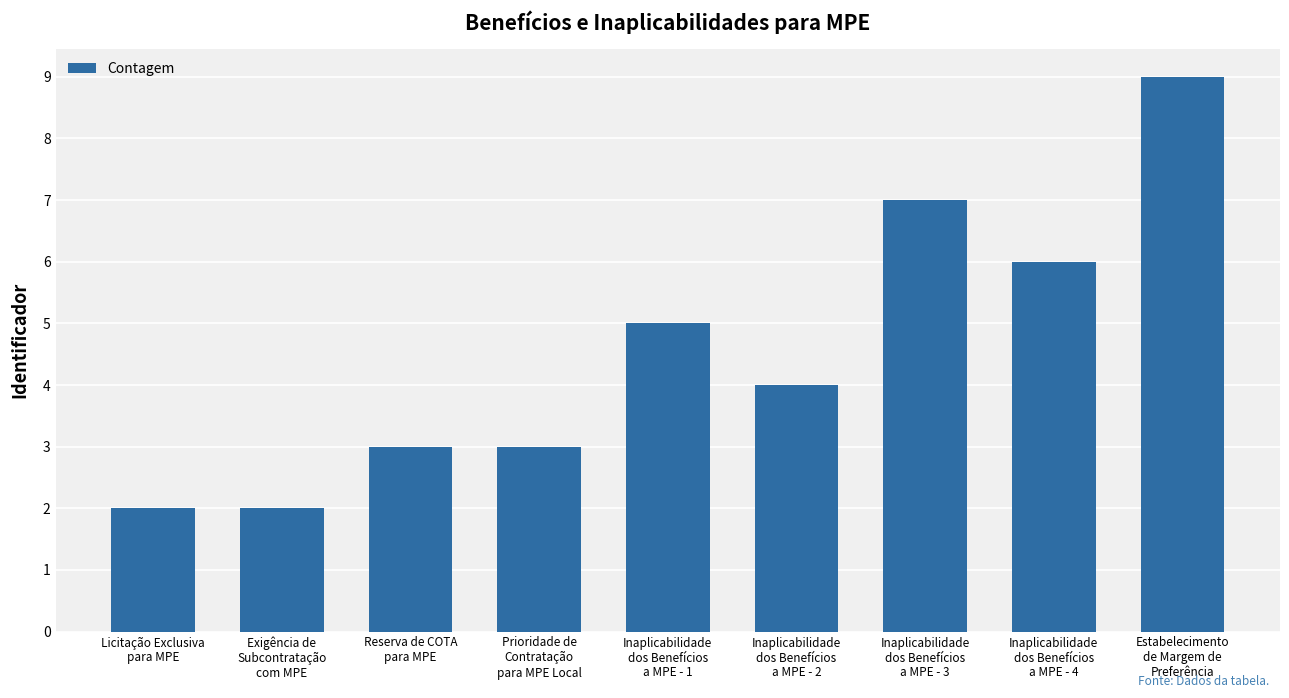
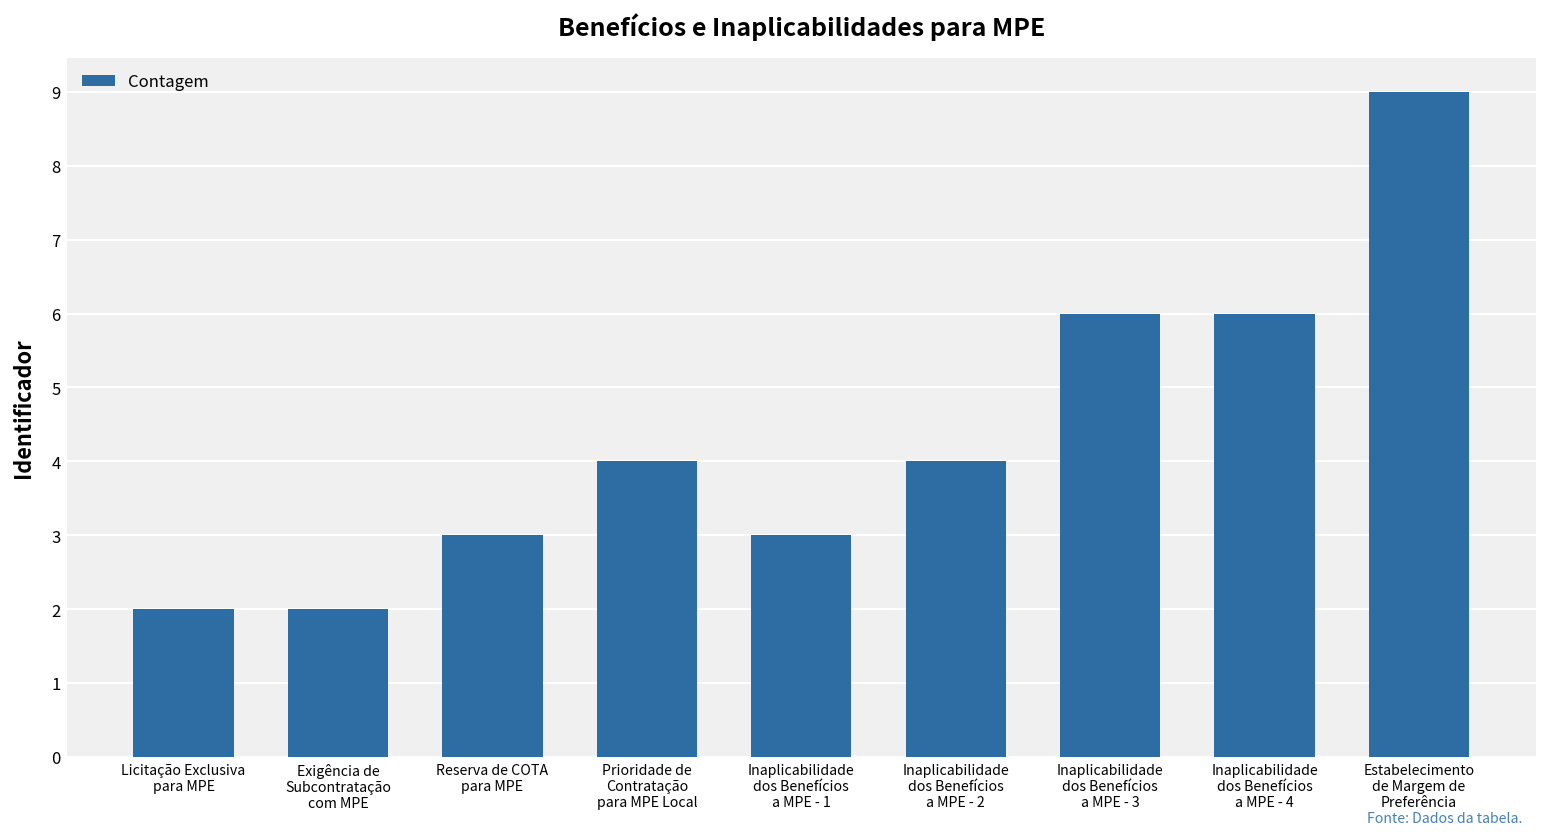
Prioridade de Contratação para MPE Local: 3 -> 4
Inaplicabilidade dos Benefícios a MPE - 1: 5 -> 3
Inaplicabilidade dos Benefícios a MPE - 3: 7 -> 6
